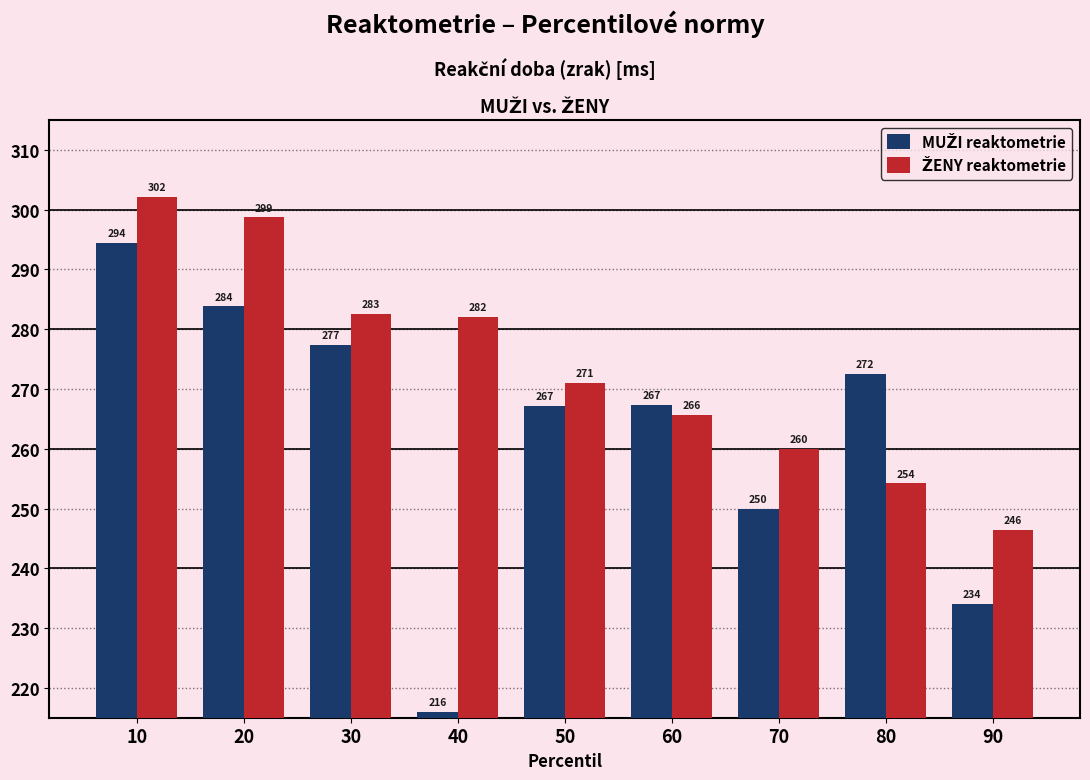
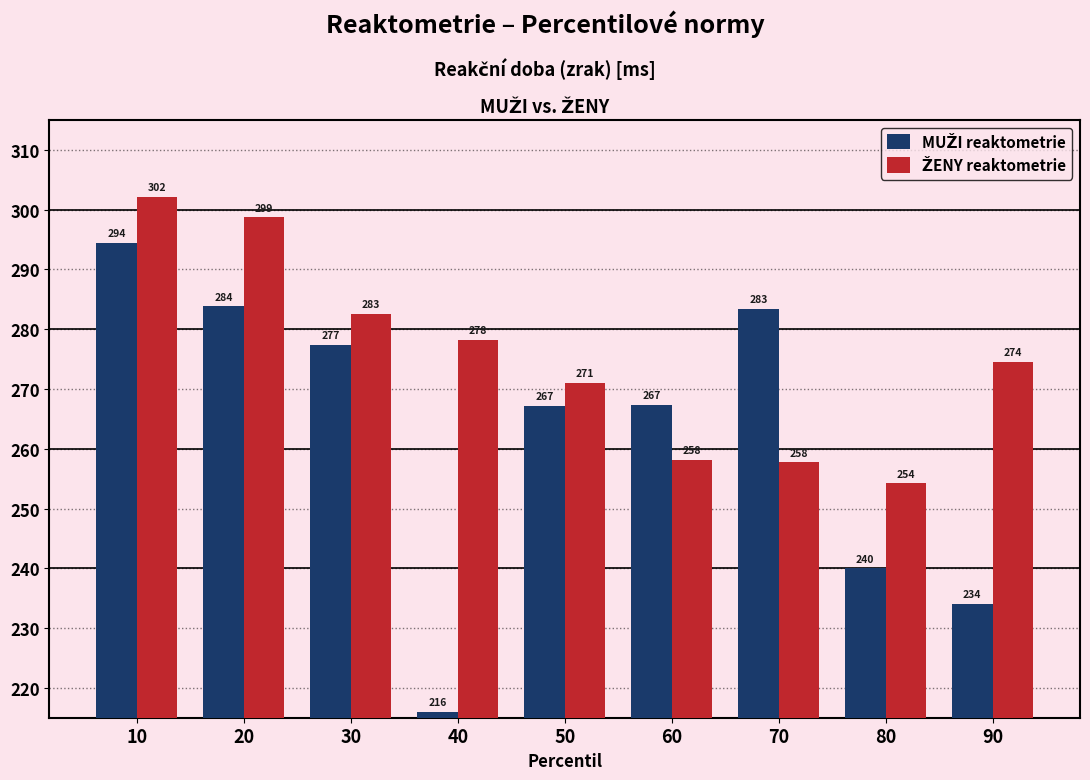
ŽENY reaktometrie, 40: 282 -> 278
ŽENY reaktometrie, 60: 266 -> 258
MUŽI reaktometrie, 70: 250 -> 283
ŽENY reaktometrie, 70: 260 -> 258
MUŽI reaktometrie, 80: 272 -> 240
ŽENY reaktometrie, 90: 246 -> 274
